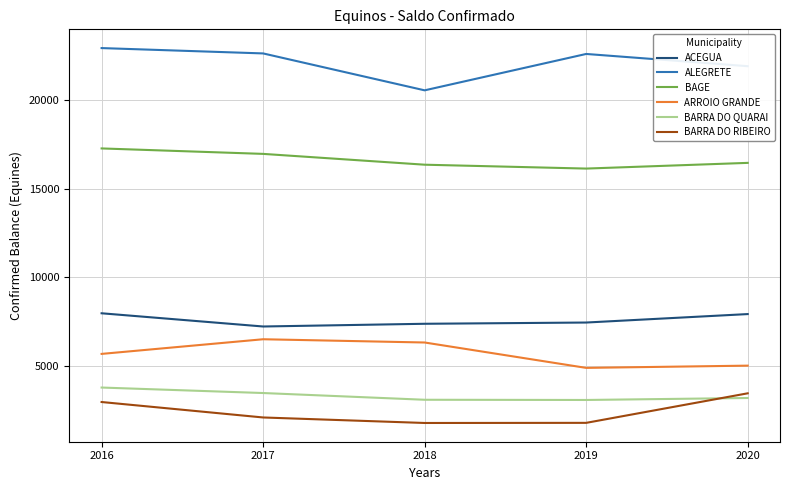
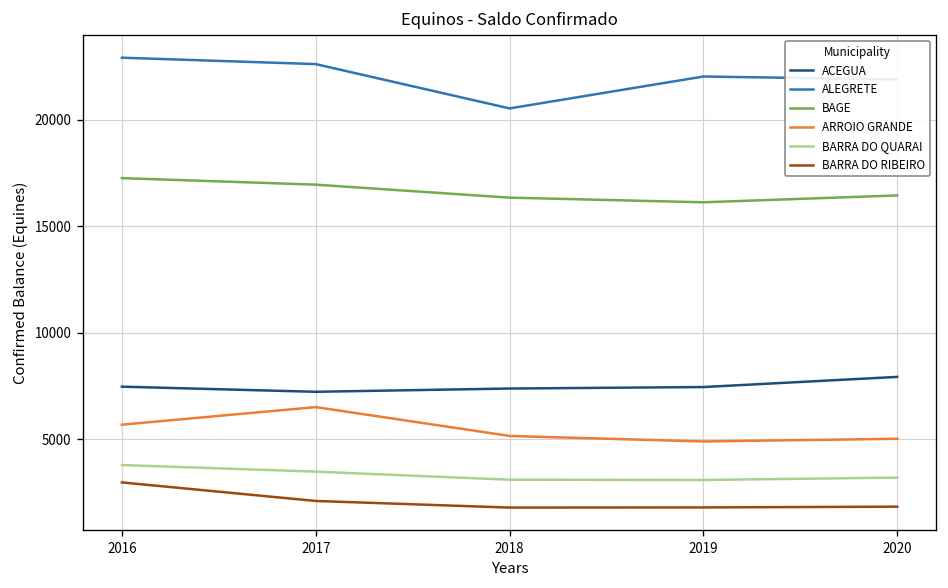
ACEGUA, 2016: 8000 -> 7500
ARROIO GRANDE, 2018: 6300 -> 5200
ALEGRETE, 2019: 22600 -> 22000
BARRA DO RIBEIRO, 2020: 3500 -> 1800
